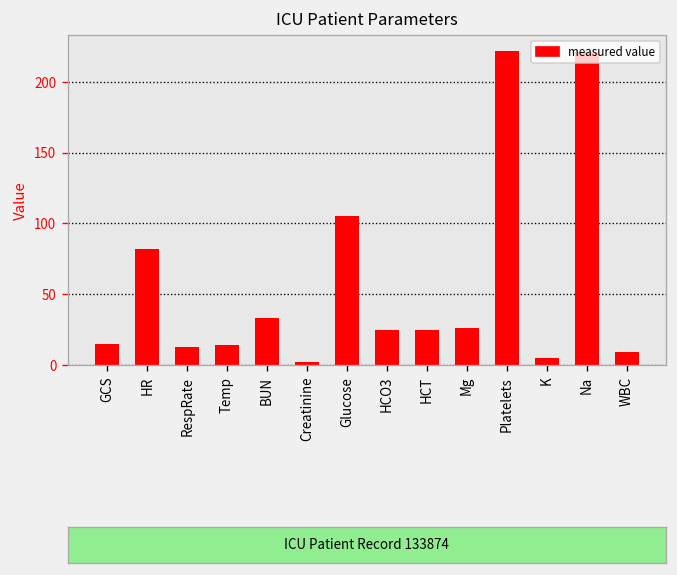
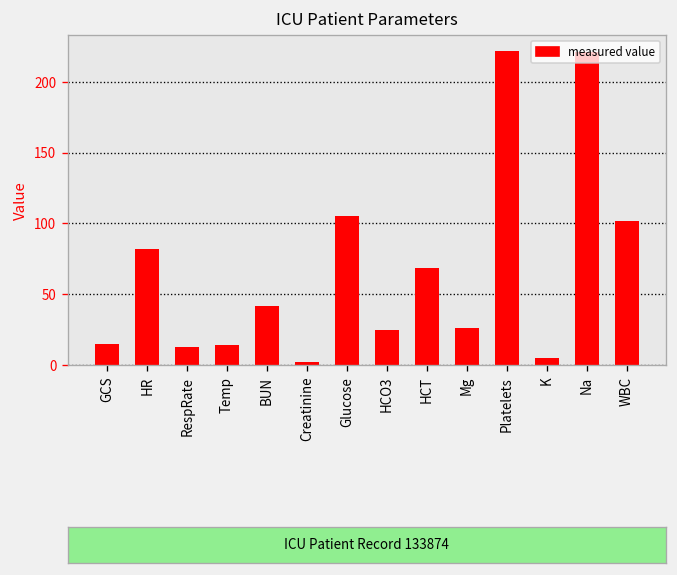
BUN: 33 -> 42
HCT: 25 -> 68
WBC: 10 -> 102
